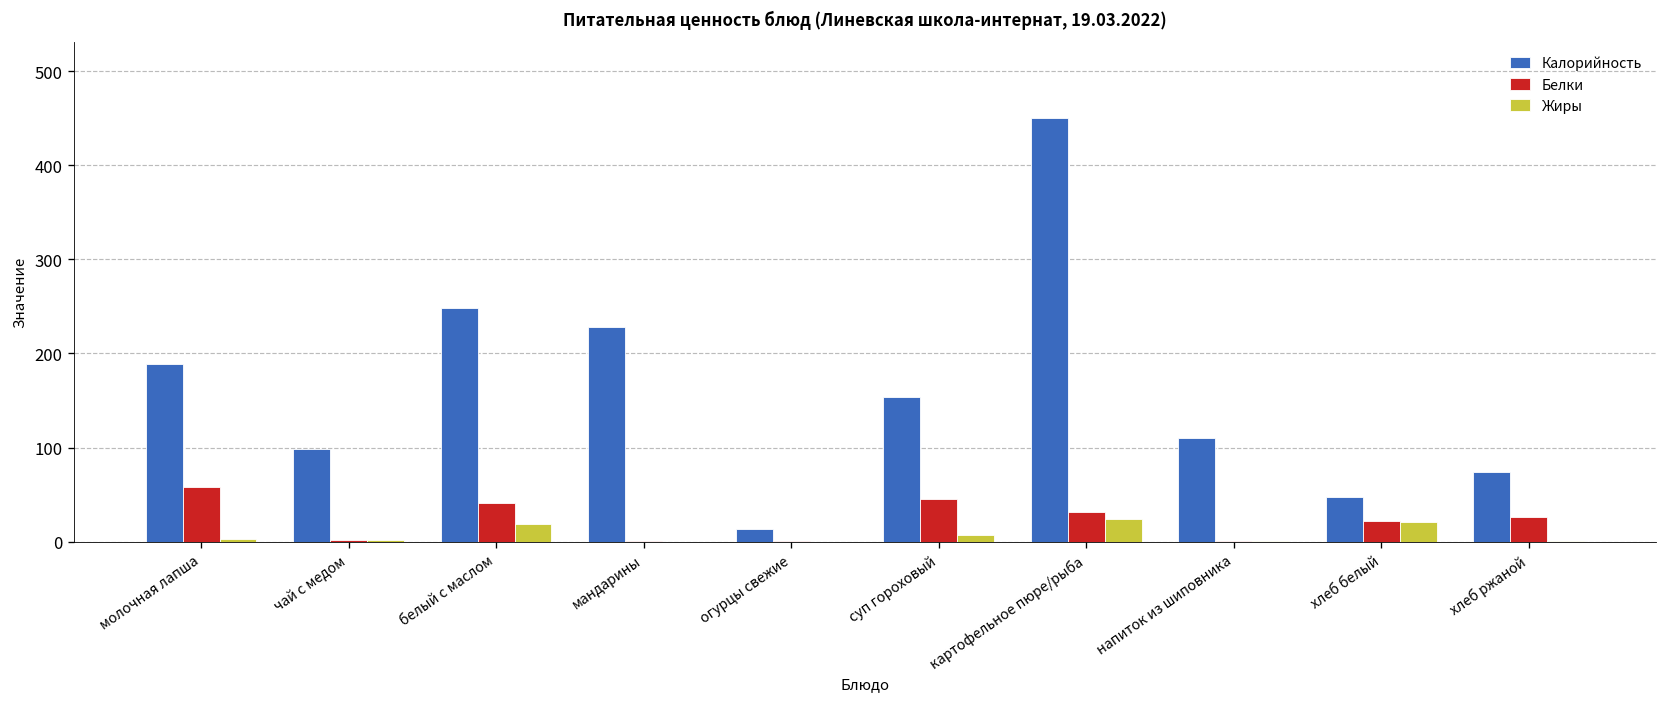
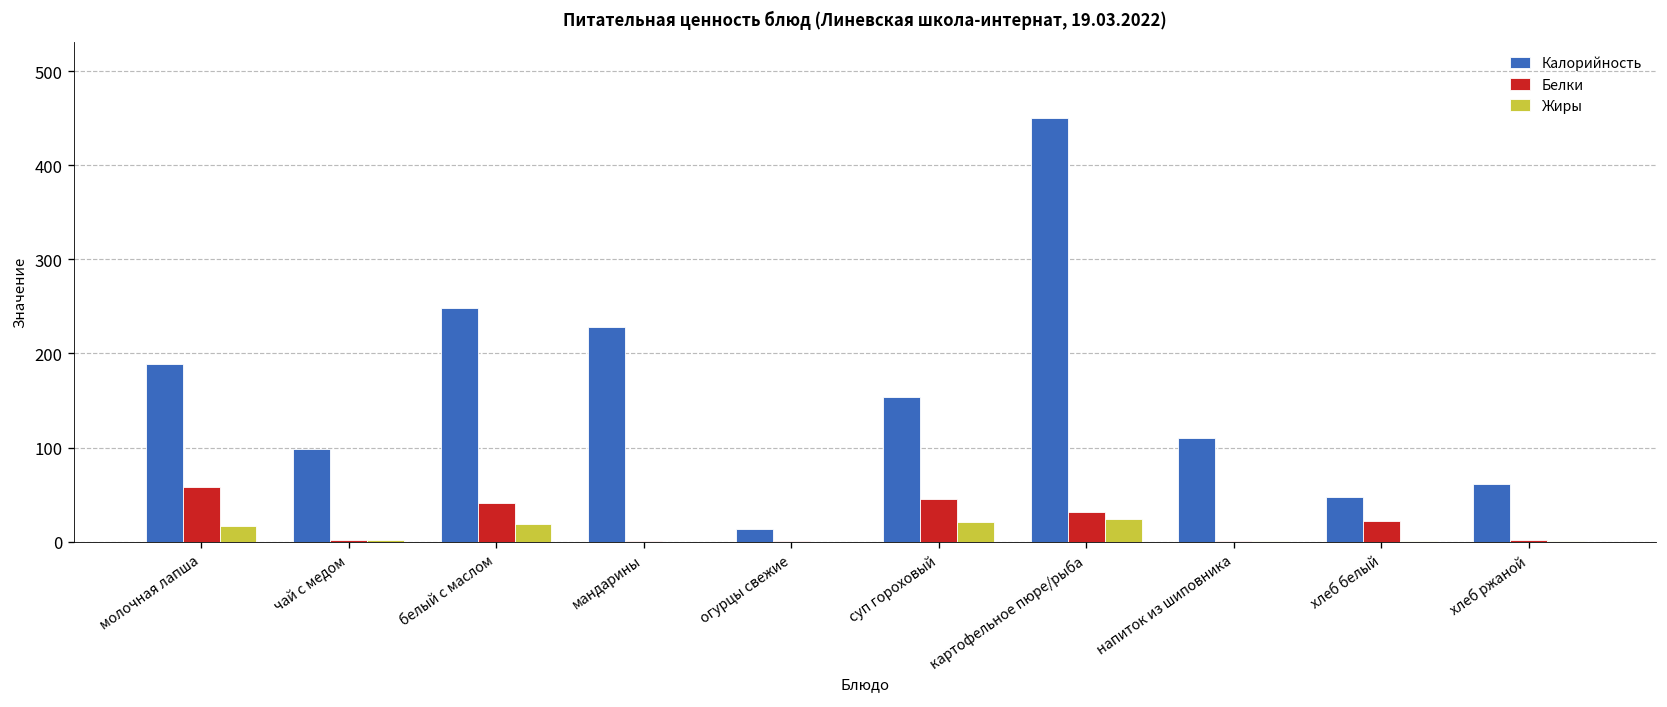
Жиры, молочная лапша: 0 -> 20
Жиры, суп гороховый: 10 -> 20
Жиры, хлеб белый: 20 -> 0
Калорийность, хлеб ржаной: 70 -> 60
Белки, хлеб ржаной: 30 -> 0
